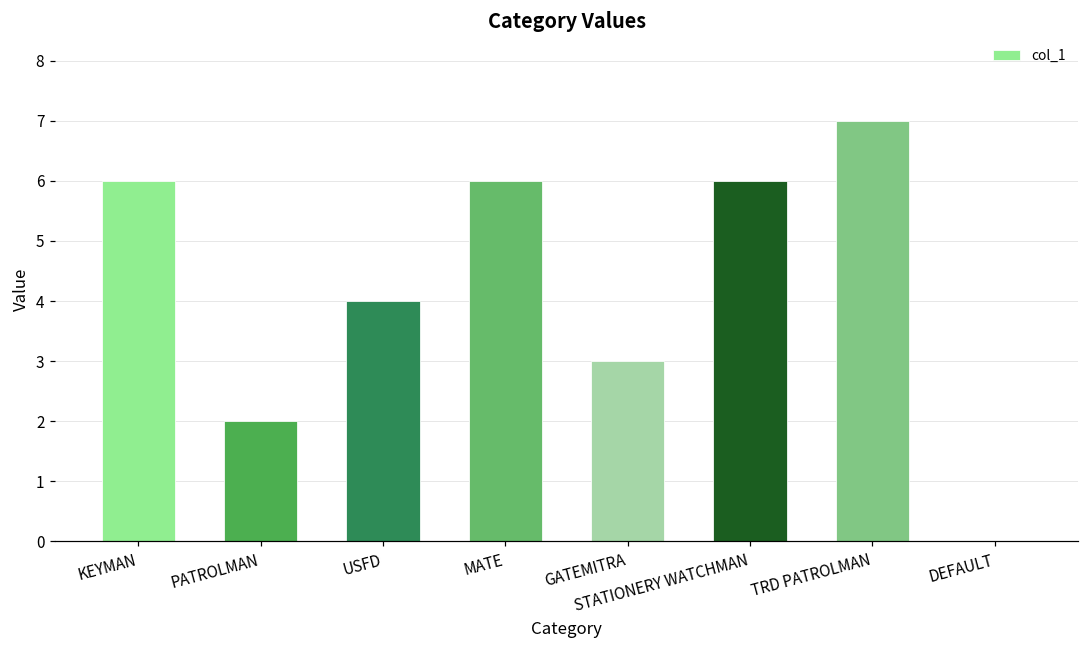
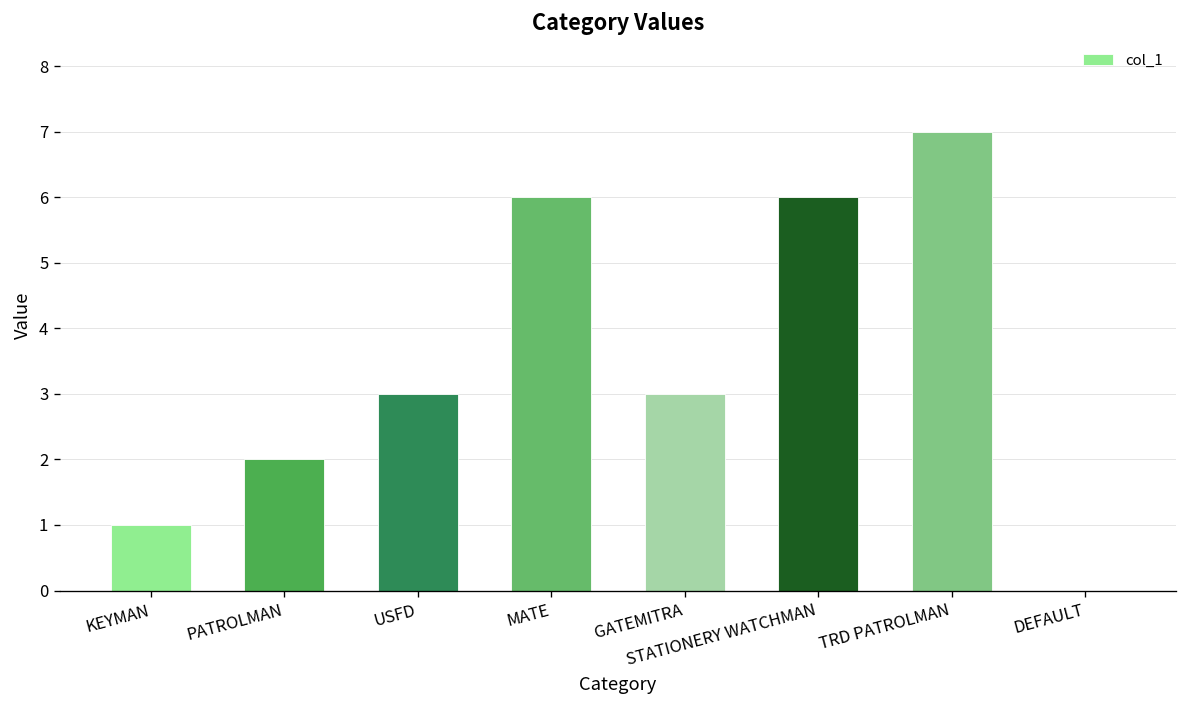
KEYMAN: 6 -> 1
USFD: 4 -> 3
